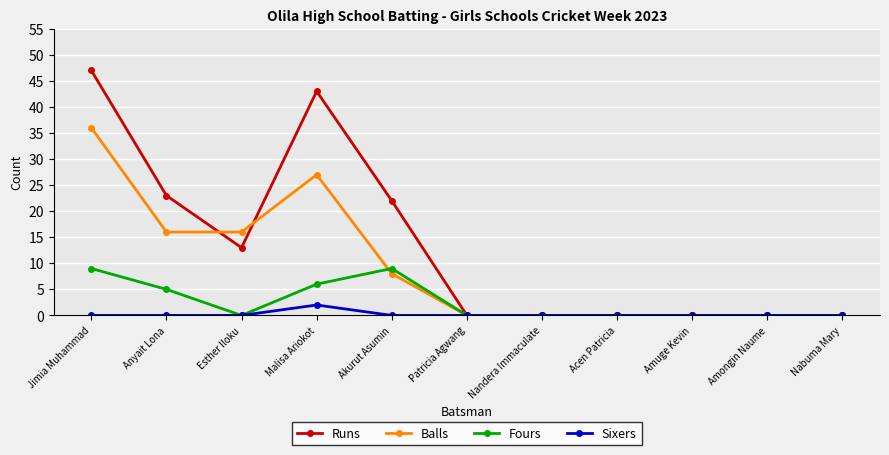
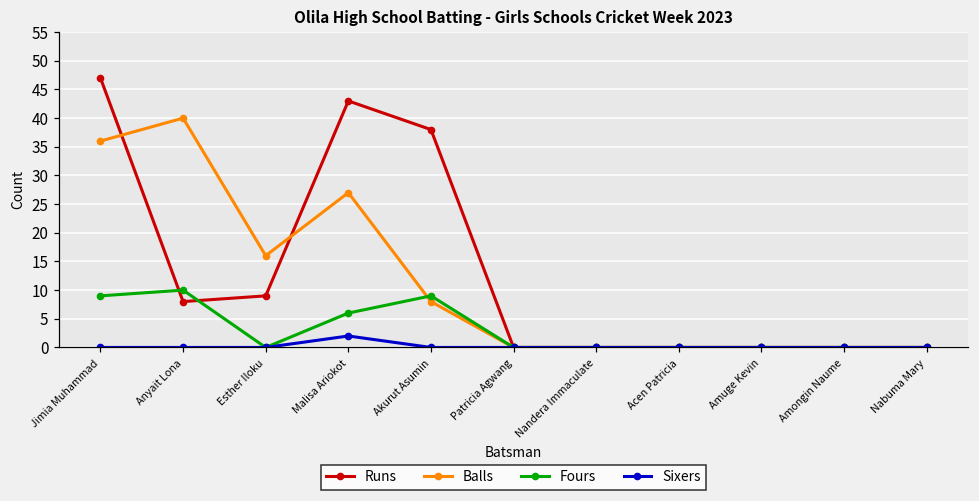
Runs, Anyait Lona: 23 -> 8
Balls, Anyait Lona: 16 -> 40
Fours, Anyait Lona: 5 -> 10
Runs, Esther Iloku: 13 -> 9
Runs, Akurut Asumin: 22 -> 38
